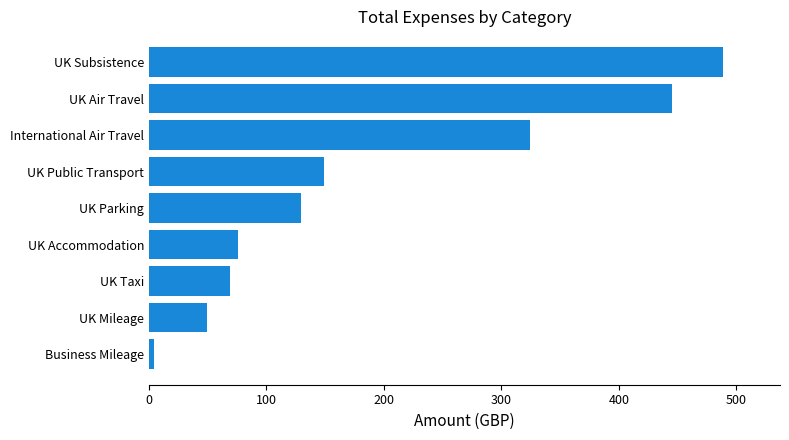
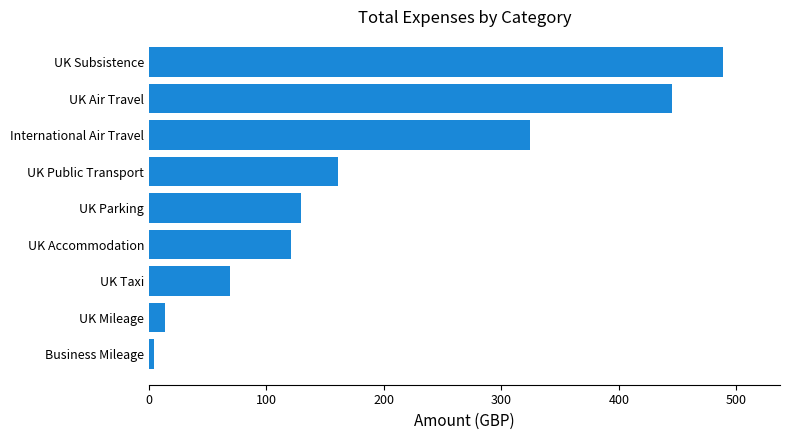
UK Public Transport: 149 -> 161
UK Accommodation: 76 -> 121
UK Mileage: 49 -> 14
